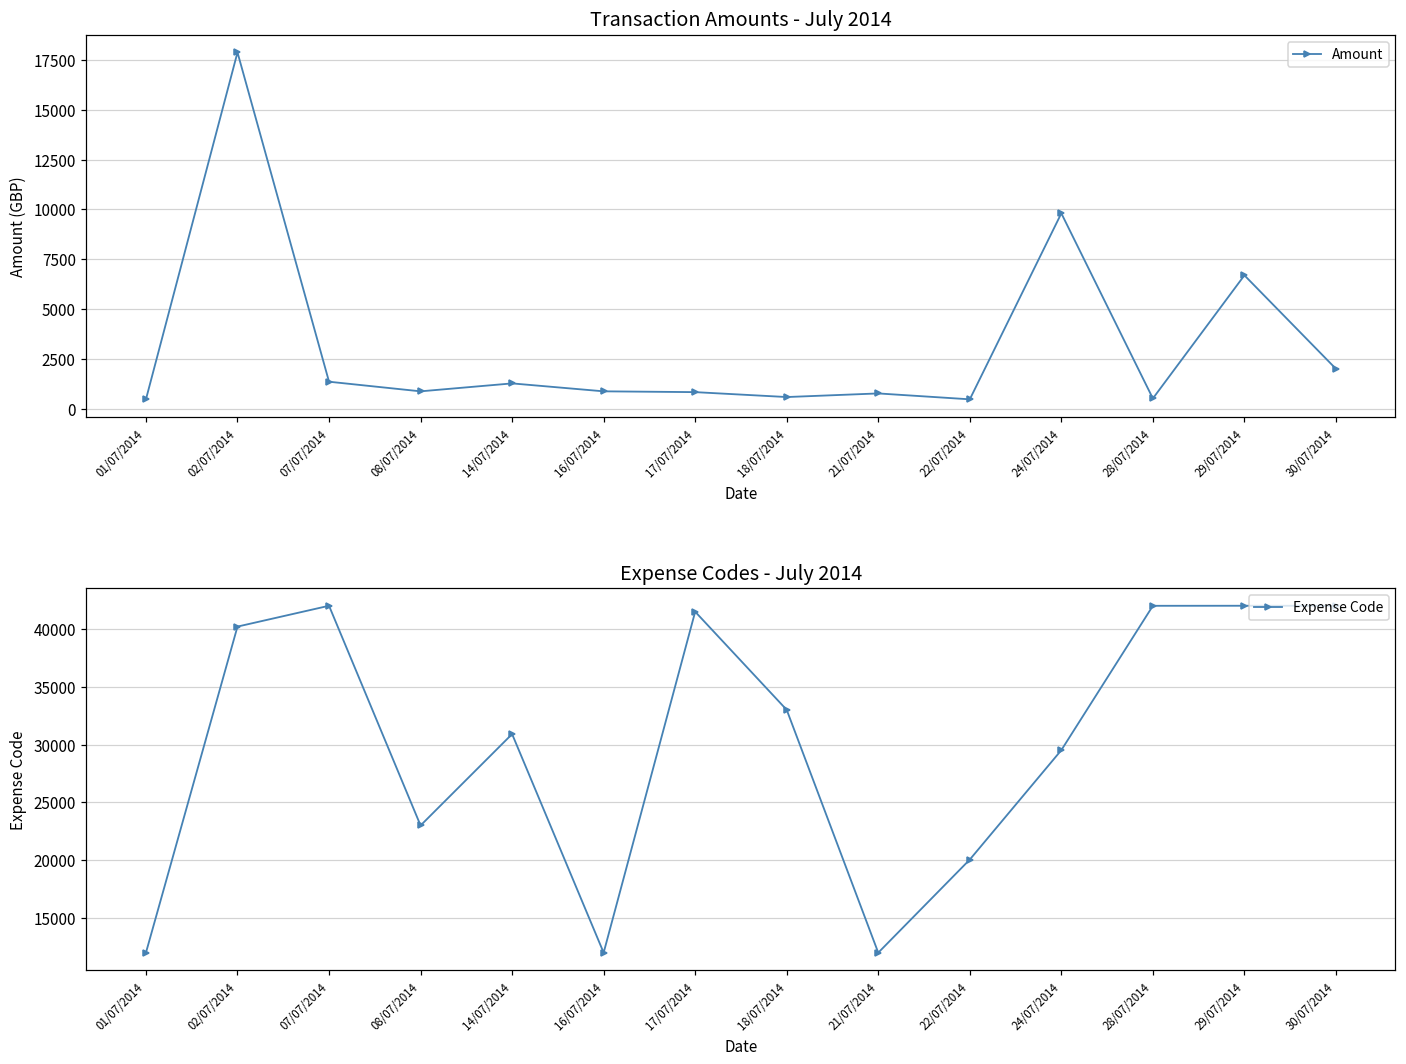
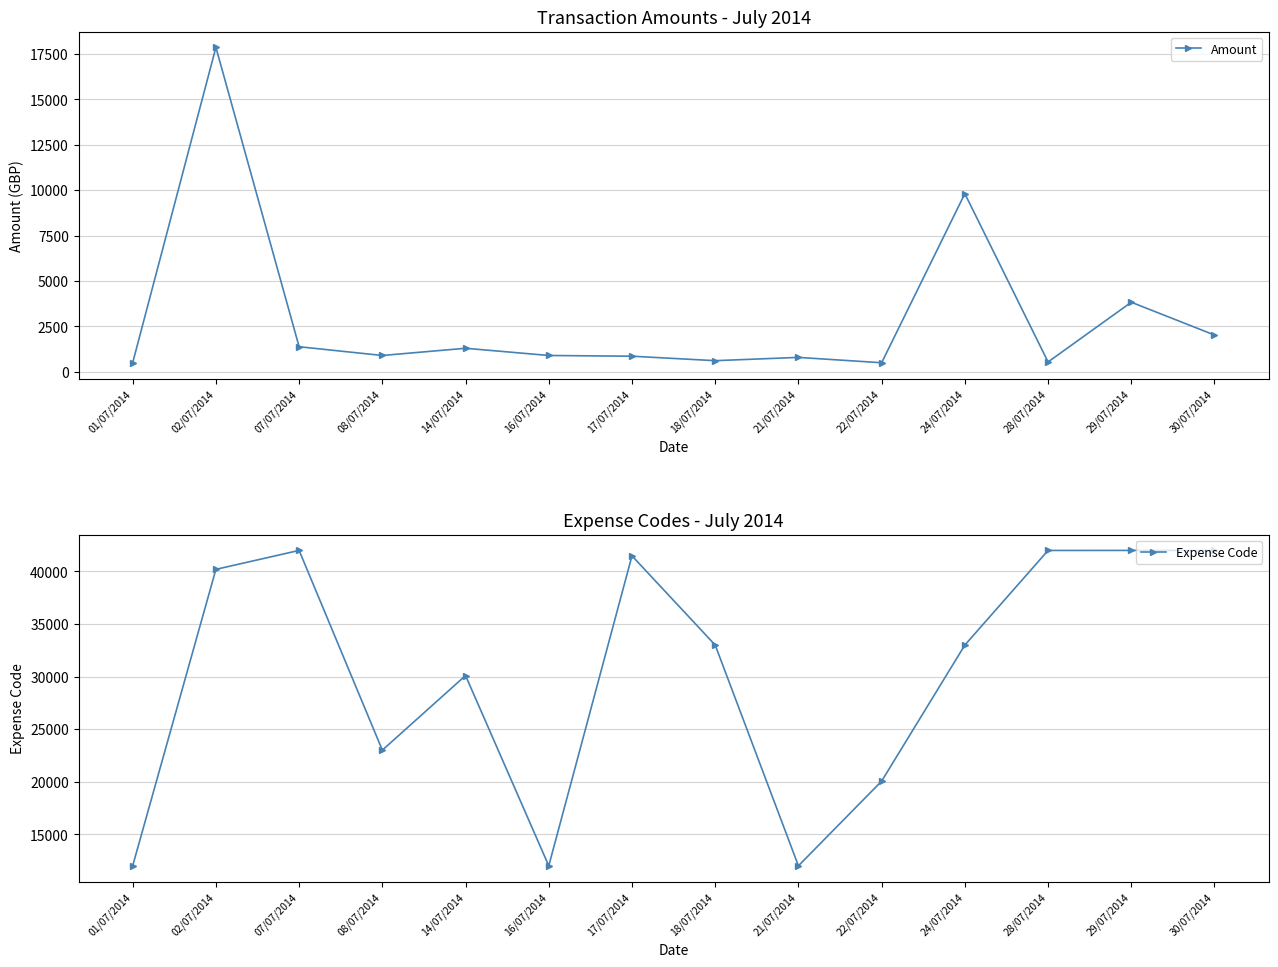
Transaction Amounts - July 2014, 29/07/2014: 6700 -> 3800
Expense Codes - July 2014, 14/07/2014: 30900 -> 30100
Expense Codes - July 2014, 24/07/2014: 29500 -> 33000
